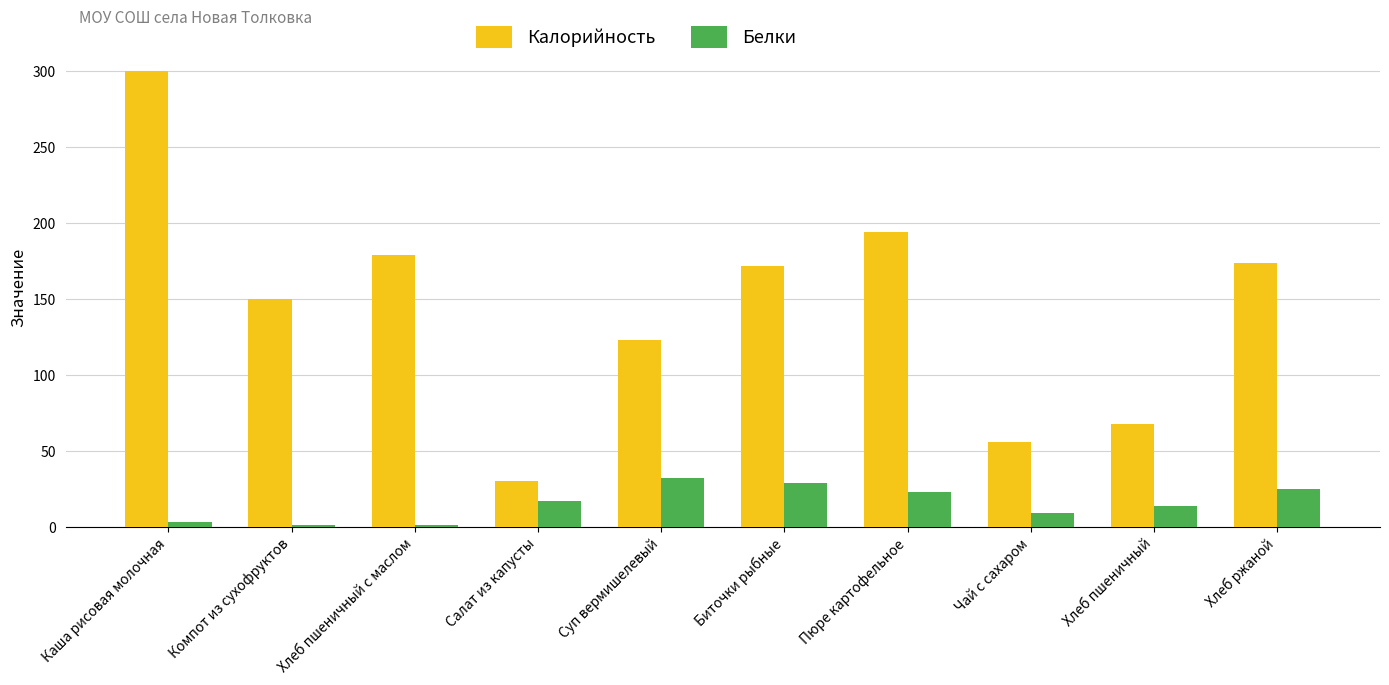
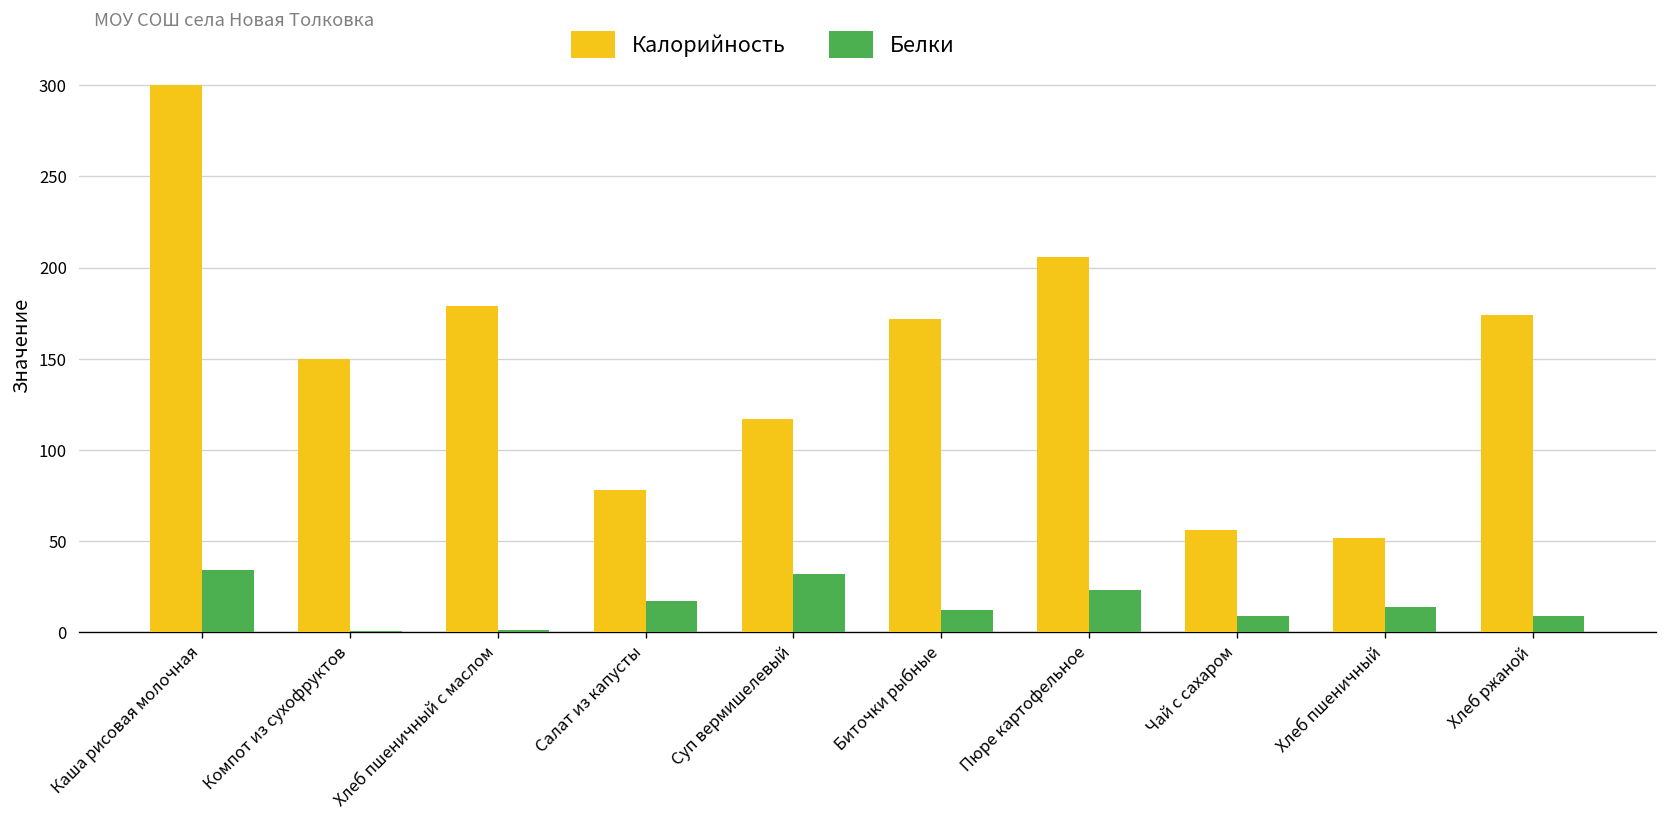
Белки, Каша рисовая молочная: 3 -> 34
Калорийность, Салат из капусты: 30 -> 78
Калорийность, Суп вермишелевый: 123 -> 117
Белки, Биточки рыбные: 29 -> 12
Калорийность, Пюре картофельное: 194 -> 206
Калорийность, Хлеб пшеничный: 68 -> 52
Белки, Хлеб ржаной: 25 -> 9
